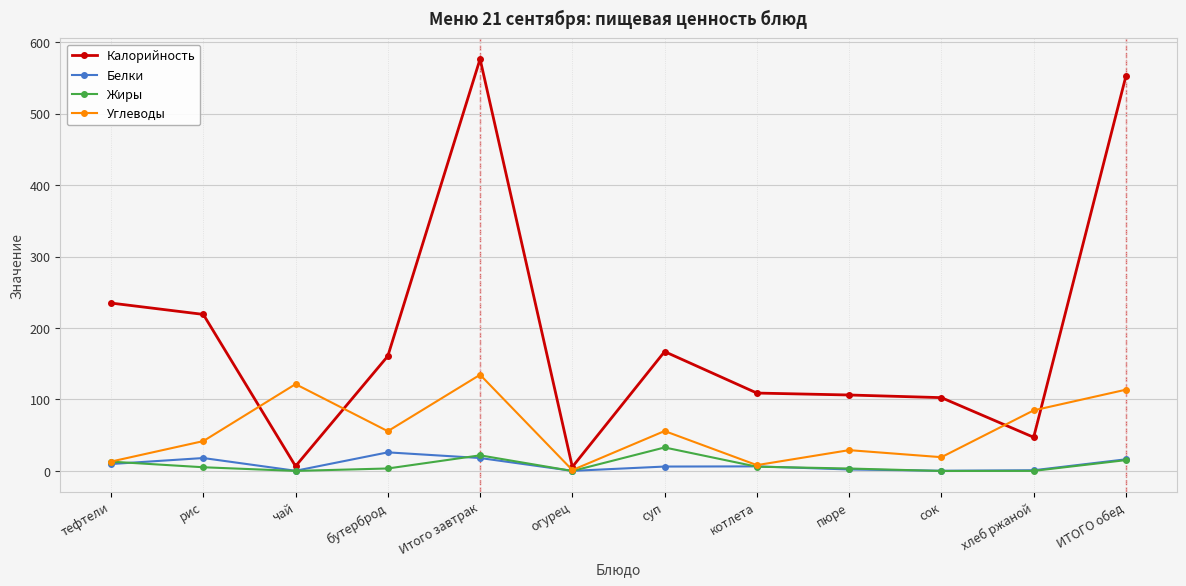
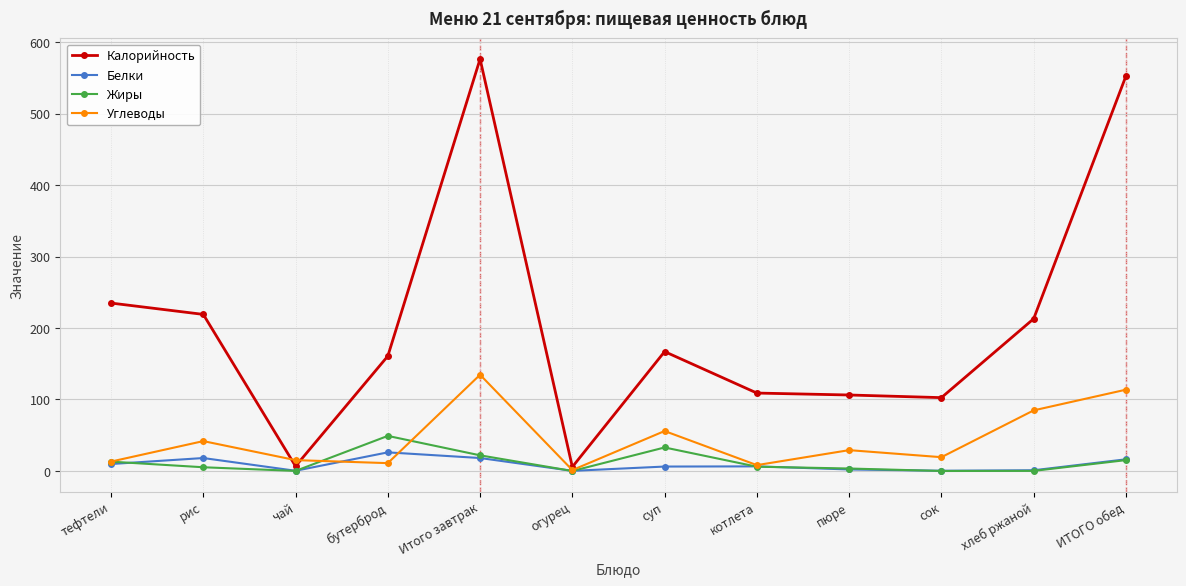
Углеводы, чай: 120 -> 20
Жиры, бутерброд: 0 -> 50
Углеводы, бутерброд: 60 -> 10
Калорийность, хлеб ржаной: 50 -> 210
